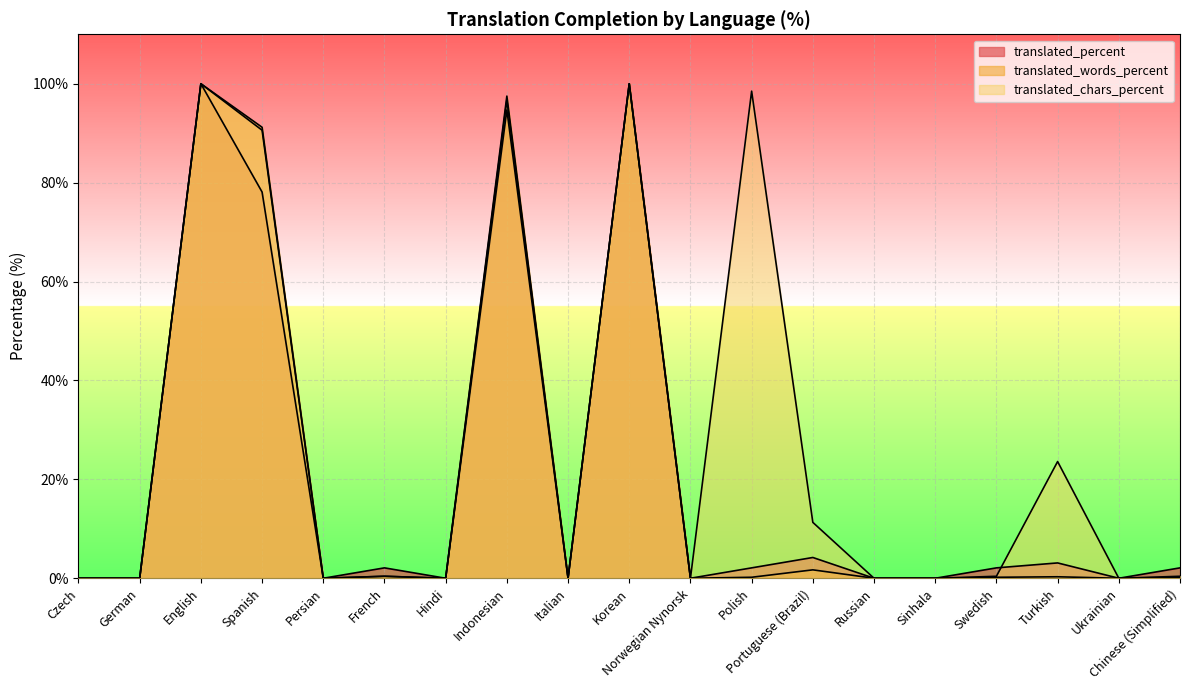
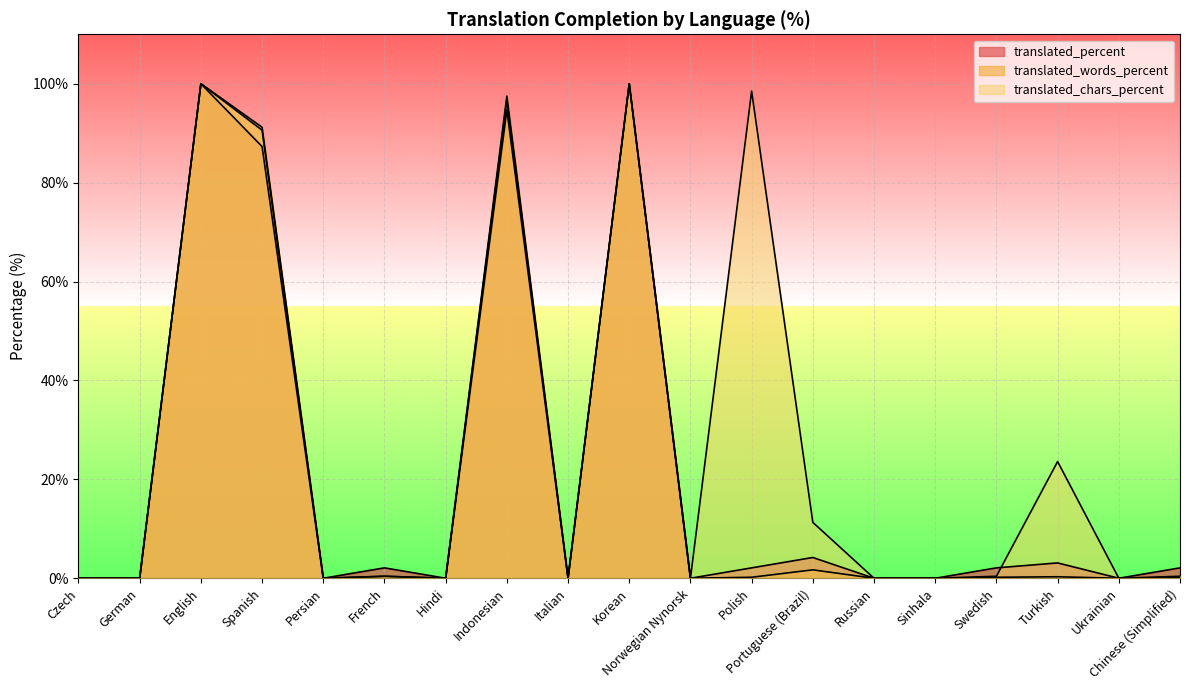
translated_percent, Spanish: 78% -> 87%
